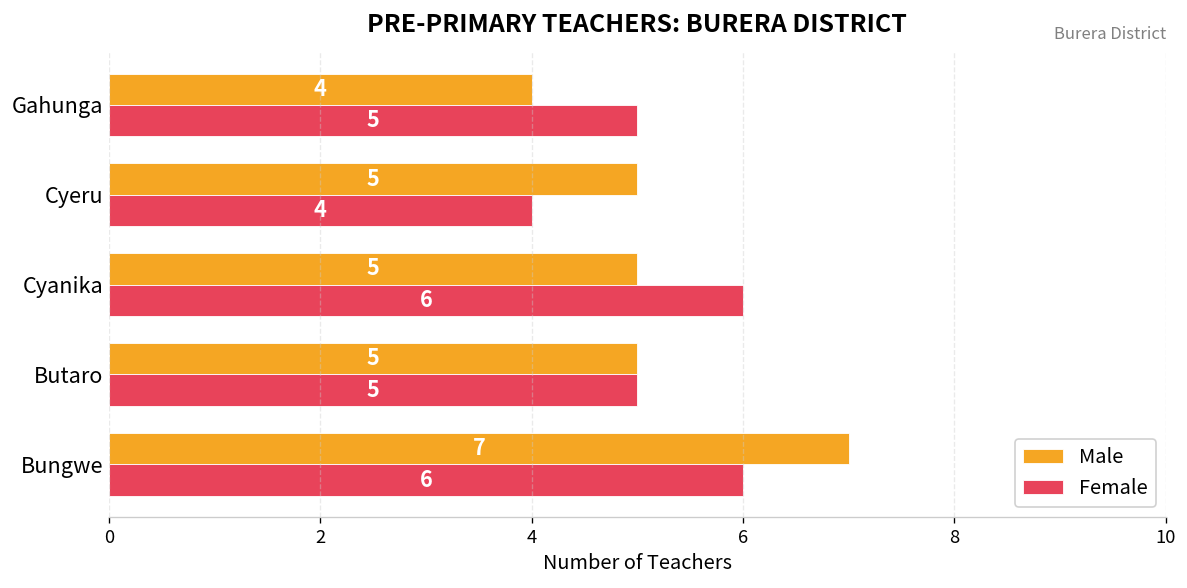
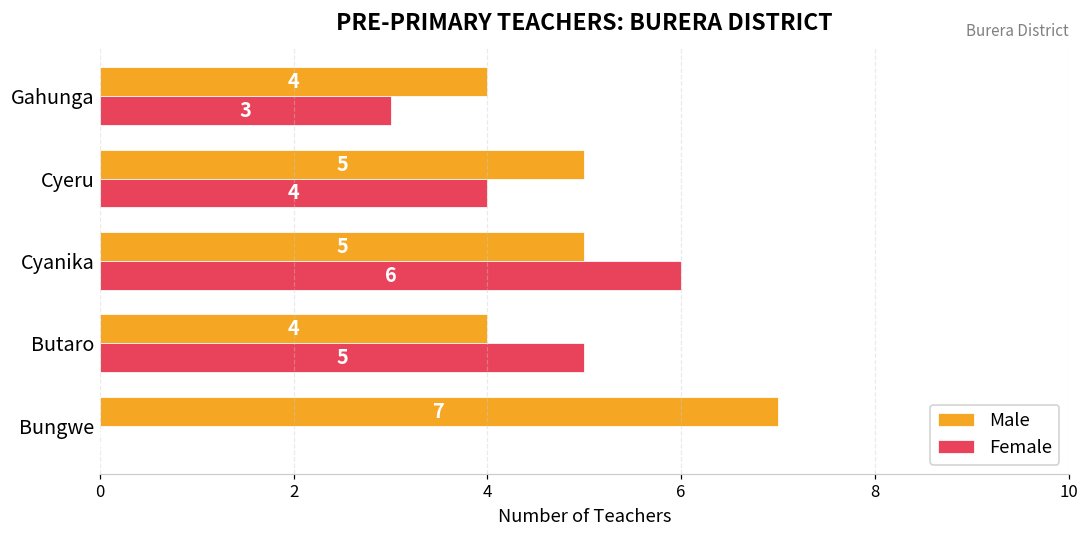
Female, Gahunga: 5 -> 3
Male, Butaro: 5 -> 4
Female, Bungwe: 6 -> 0
